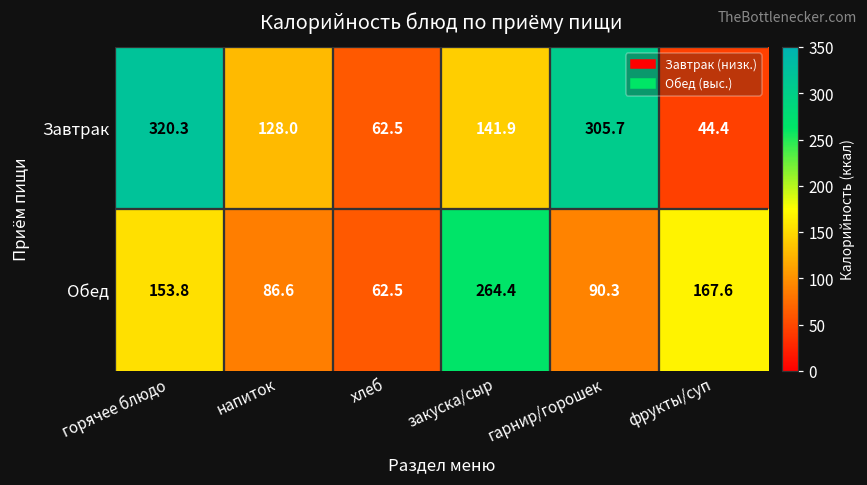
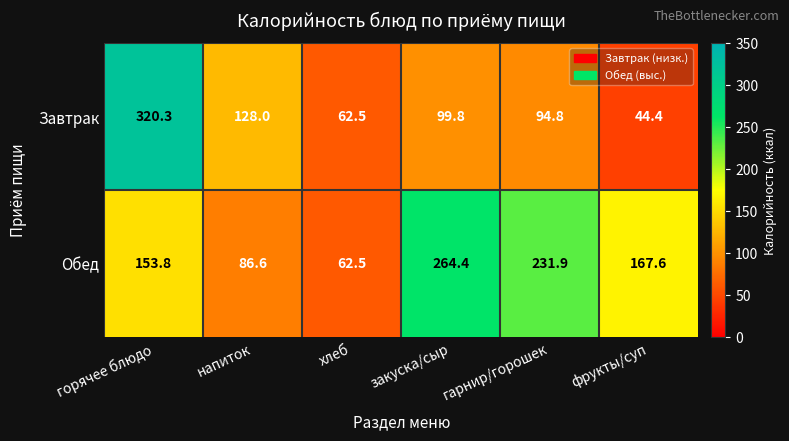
Завтрак, закуска/сыр: 141.9 -> 99.8
Завтрак, гарнир/горошек: 305.7 -> 94.8
Обед, гарнир/горошек: 90.3 -> 231.9
